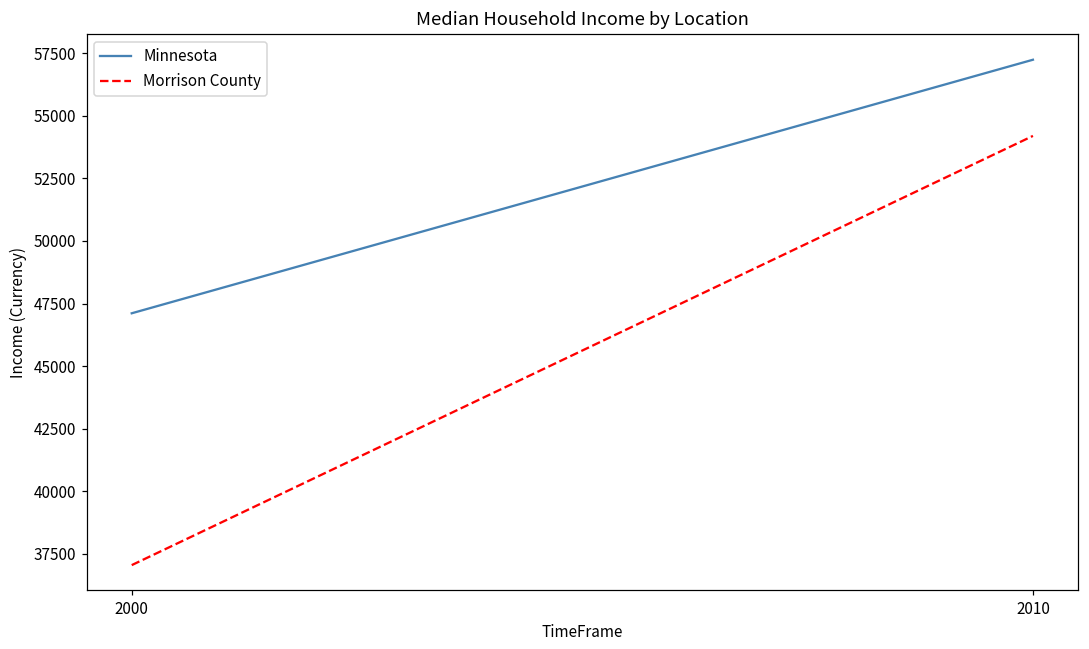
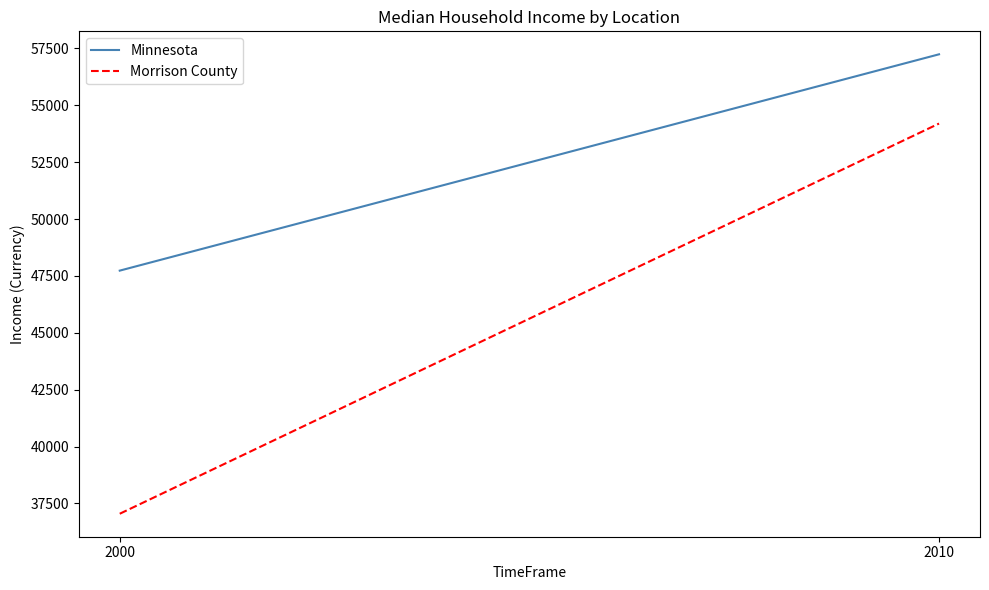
Minnesota, 2000: 47100 -> 47700
